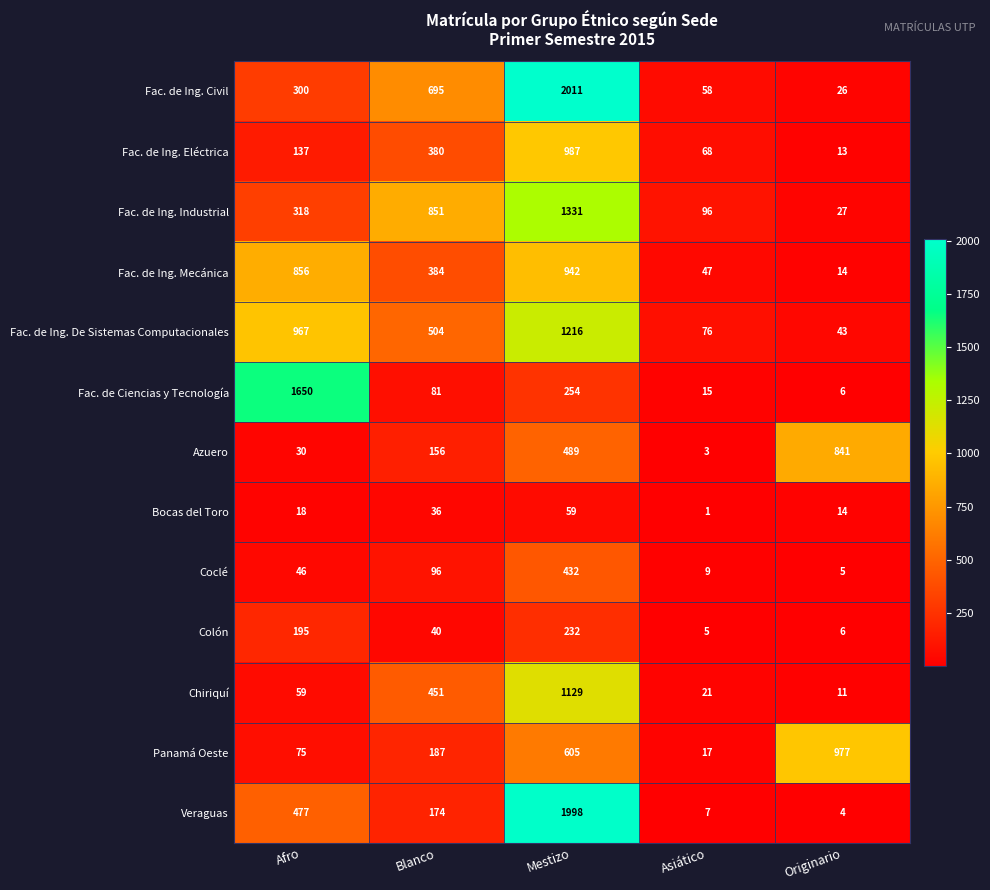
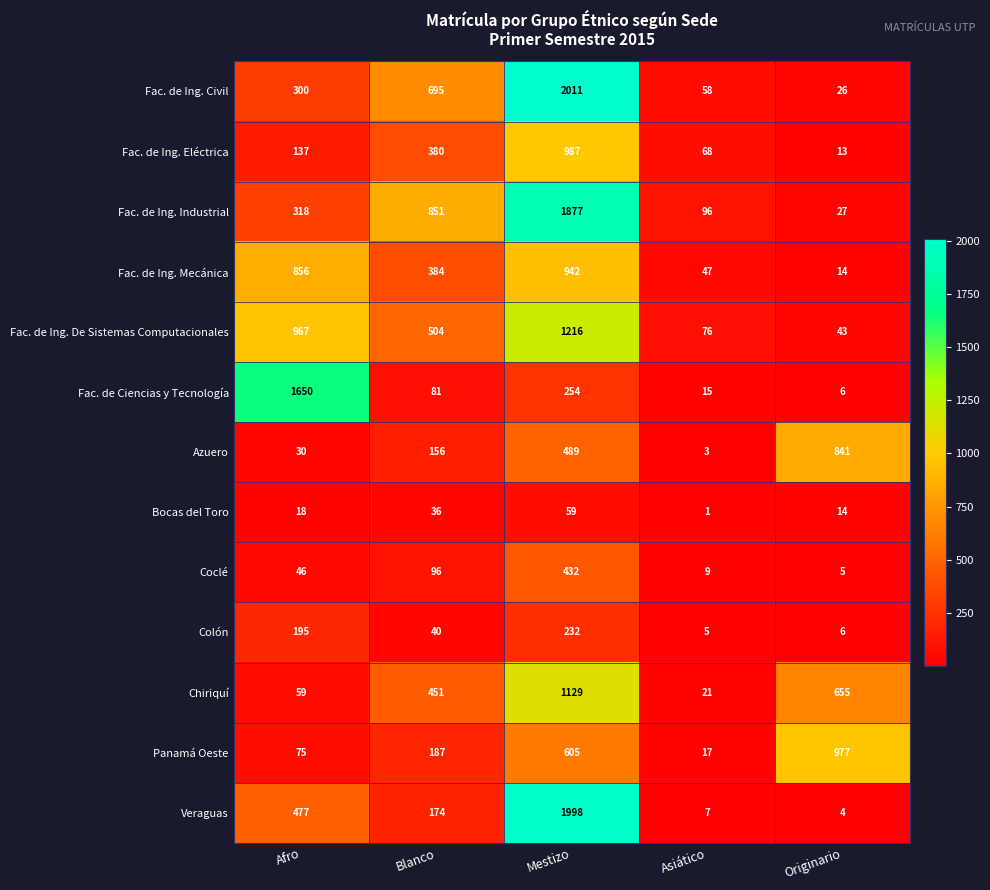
Fac. de Ing. Industrial, Mestizo: 1331 -> 1877
Chiriquí, Originario: 11 -> 655
